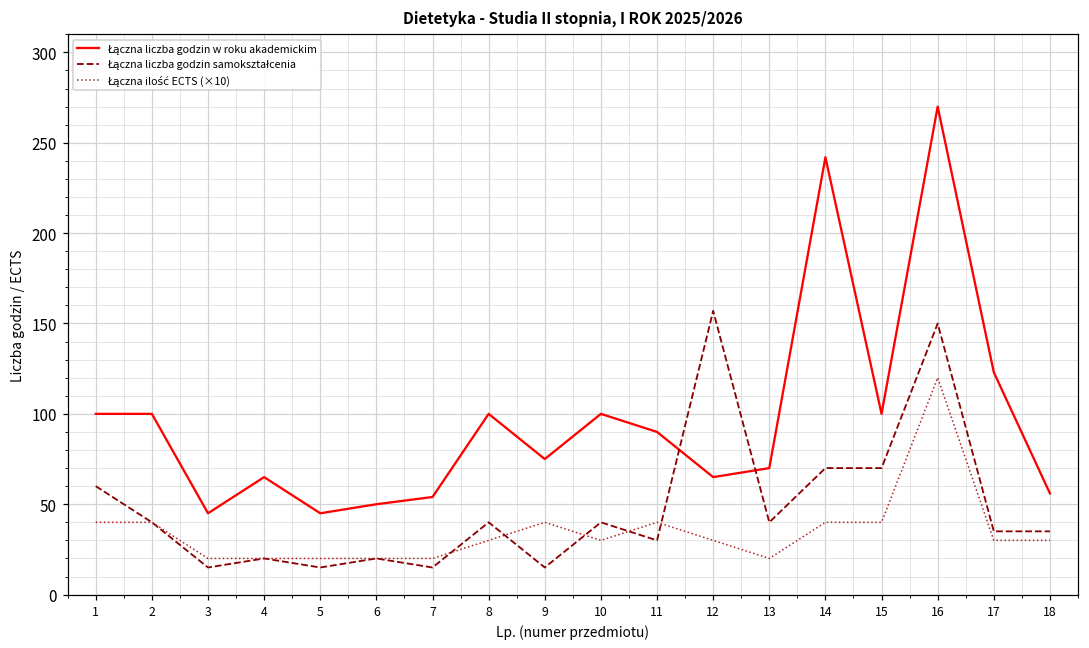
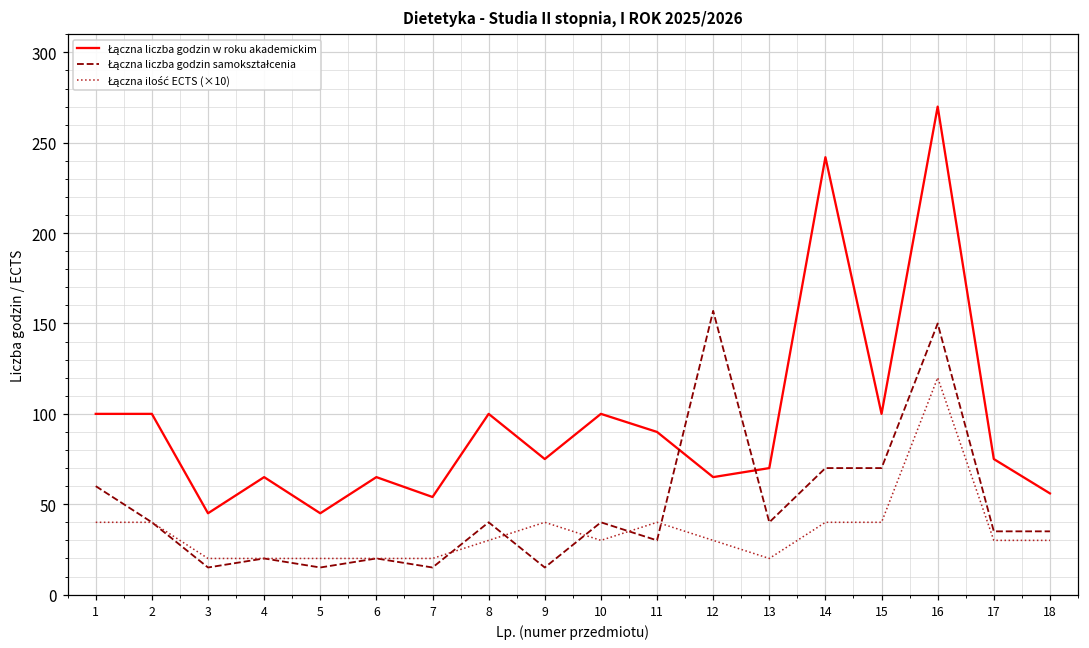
Łączna liczba godzin w roku akademickim, 6: 50 -> 65
Łączna liczba godzin w roku akademickim, 17: 123 -> 75
